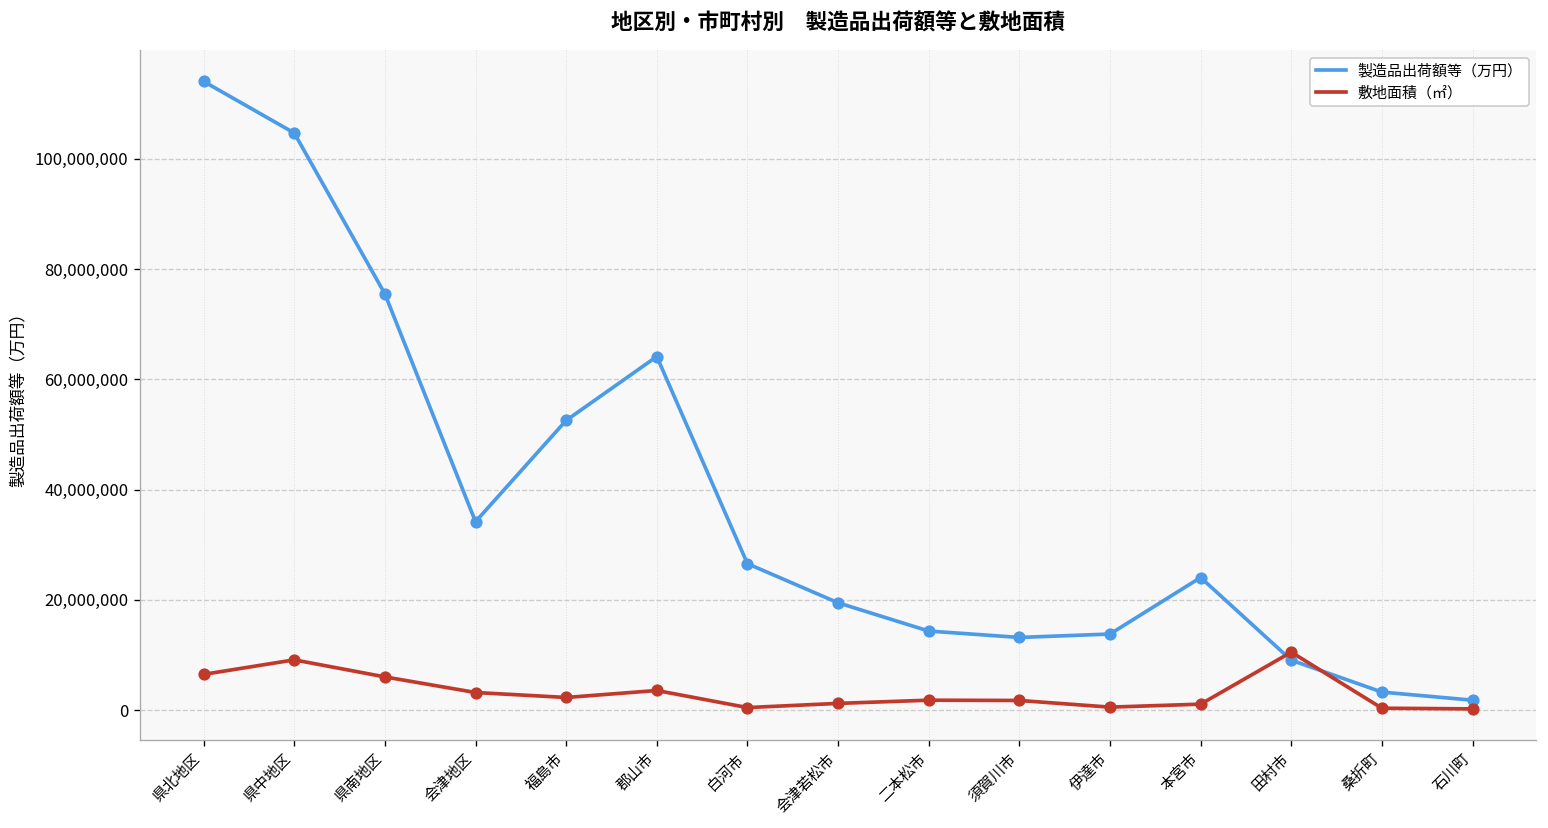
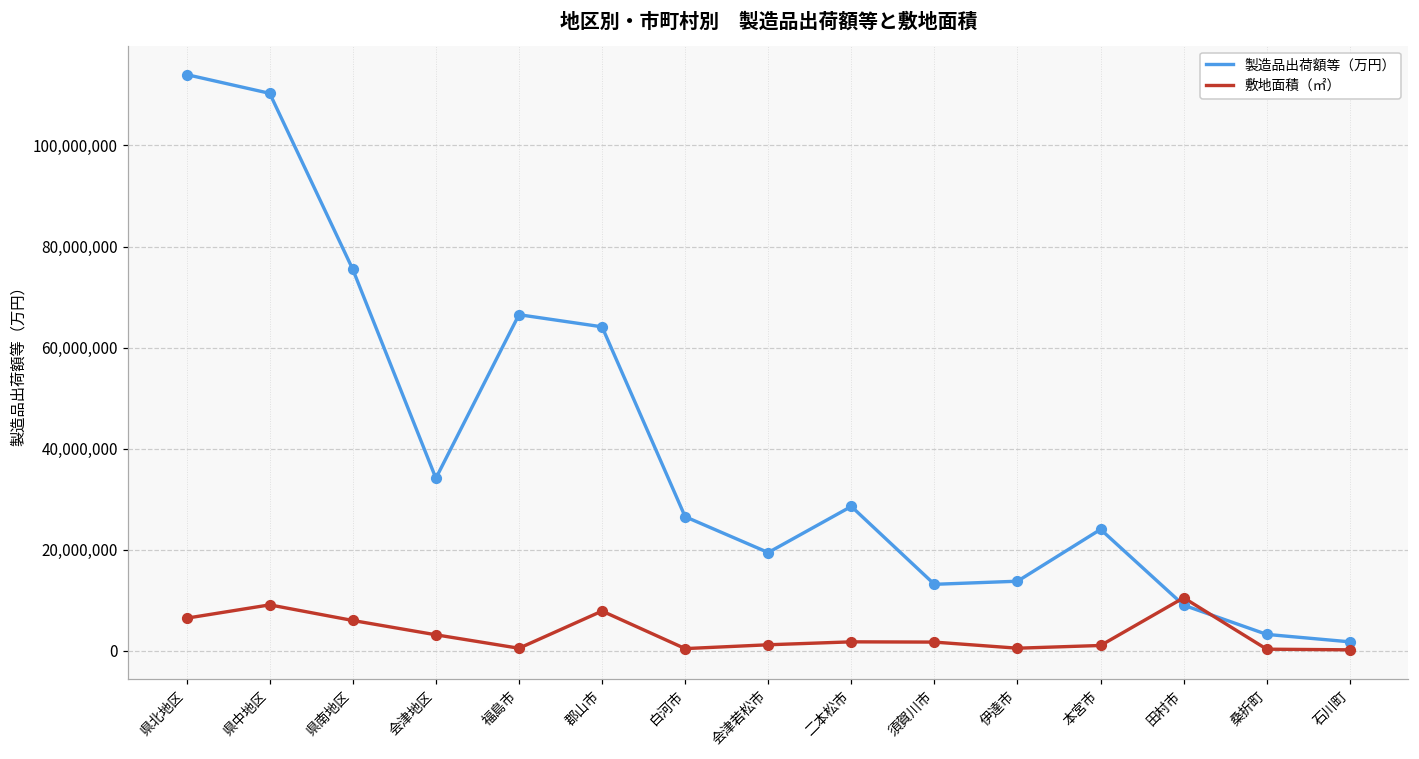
製造品出荷額等（万円）, 県中地区: 105,000,000 -> 110,000,000
製造品出荷額等（万円）, 福島市: 53,000,000 -> 67,000,000
敷地面積（㎡）, 福島市: 2,000,000 -> 1,000,000
敷地面積（㎡）, 郡山市: 4,000,000 -> 8,000,000
製造品出荷額等（万円）, 二本松市: 14,000,000 -> 29,000,000
